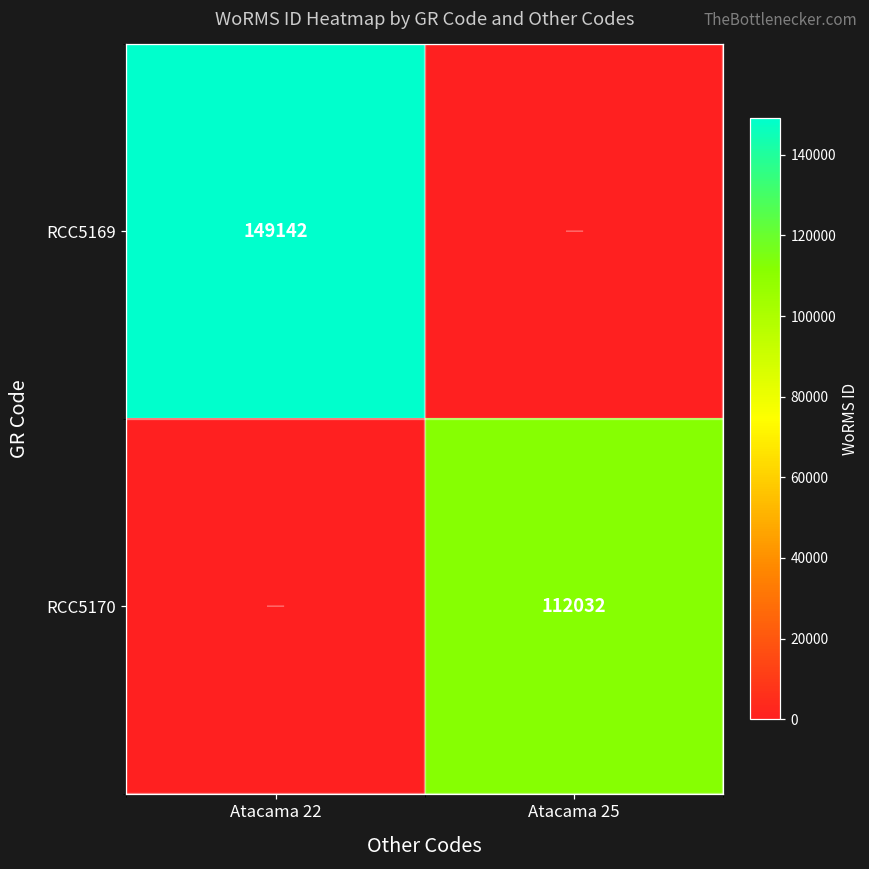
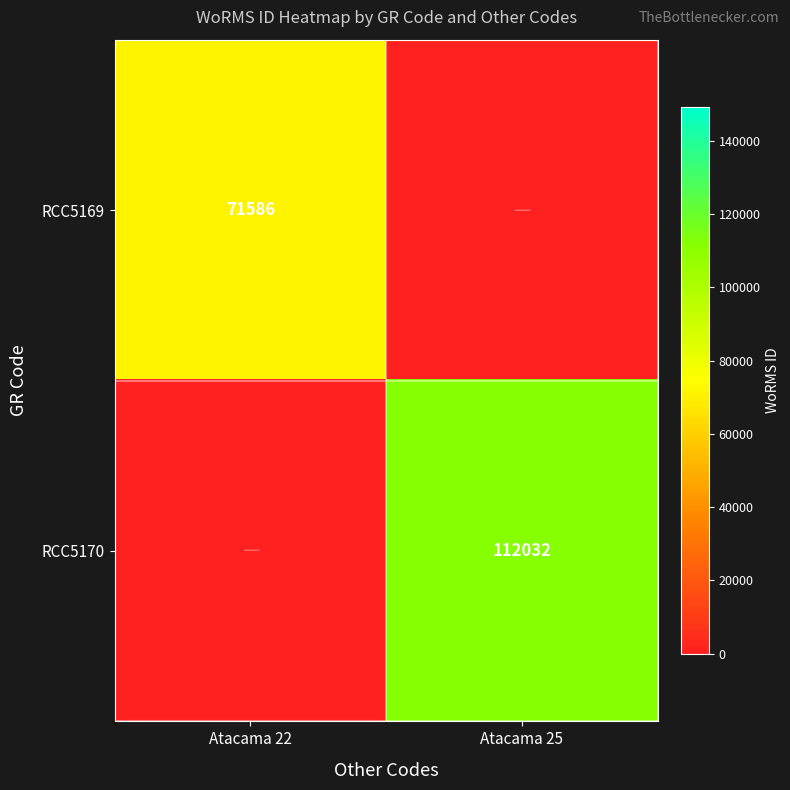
RCC5169, Atacama 22: 149142 -> 71586
